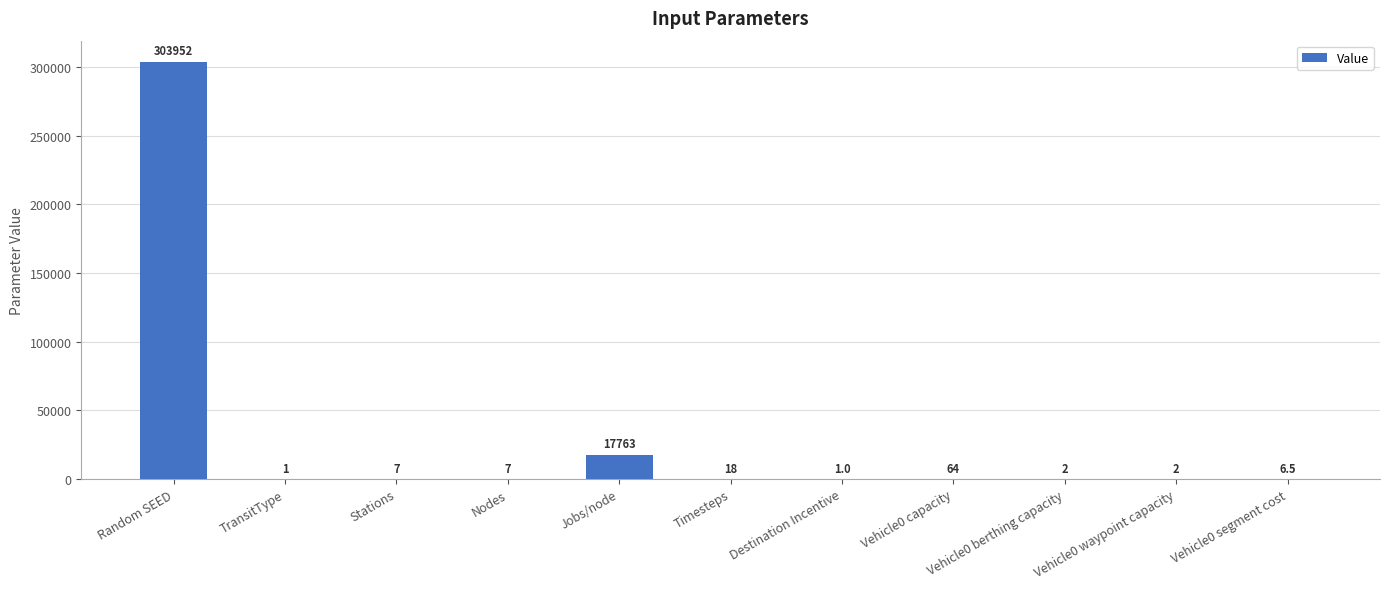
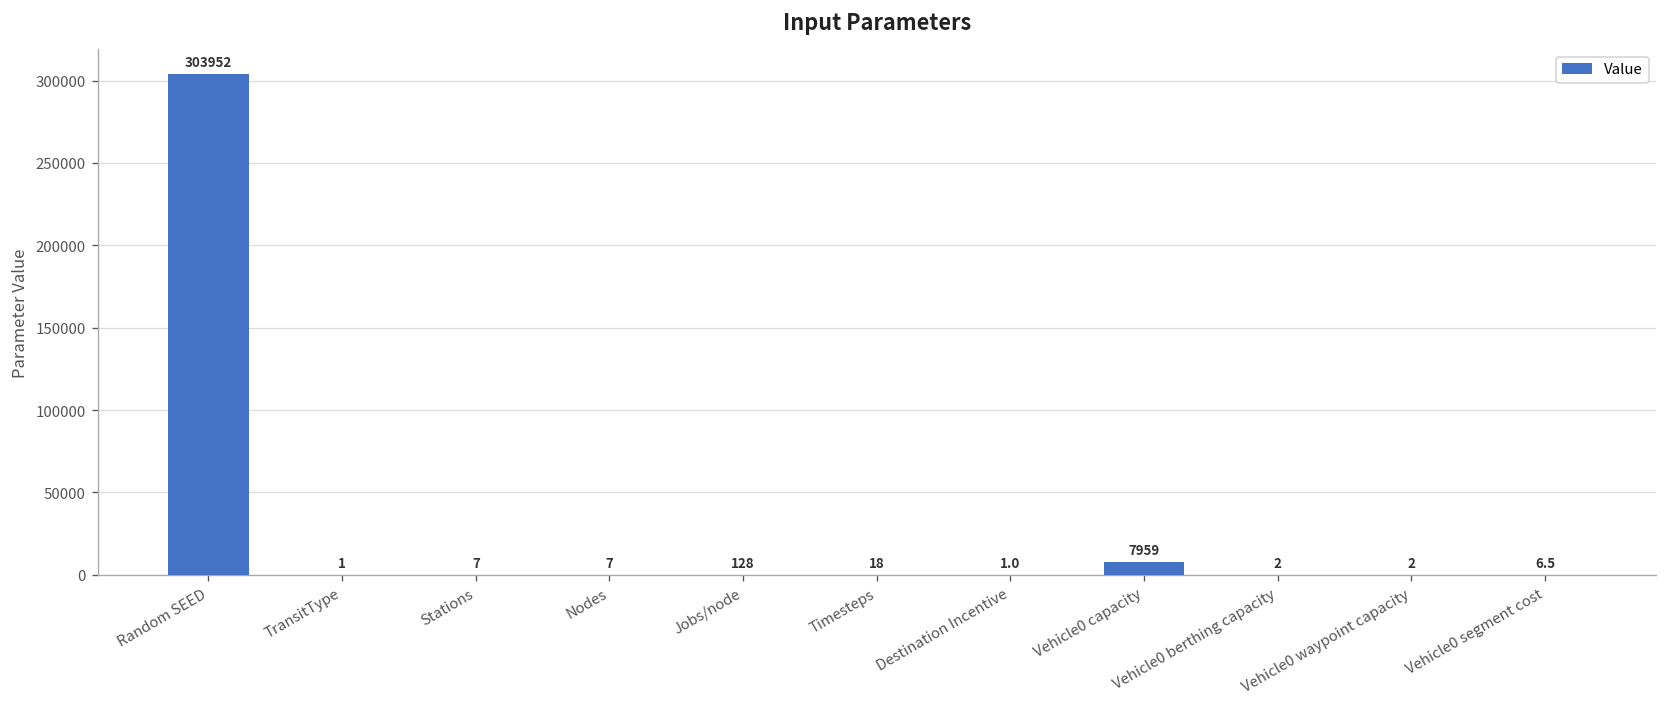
Jobs/node: 17763 -> 128
Vehicle0 capacity: 64 -> 7959
